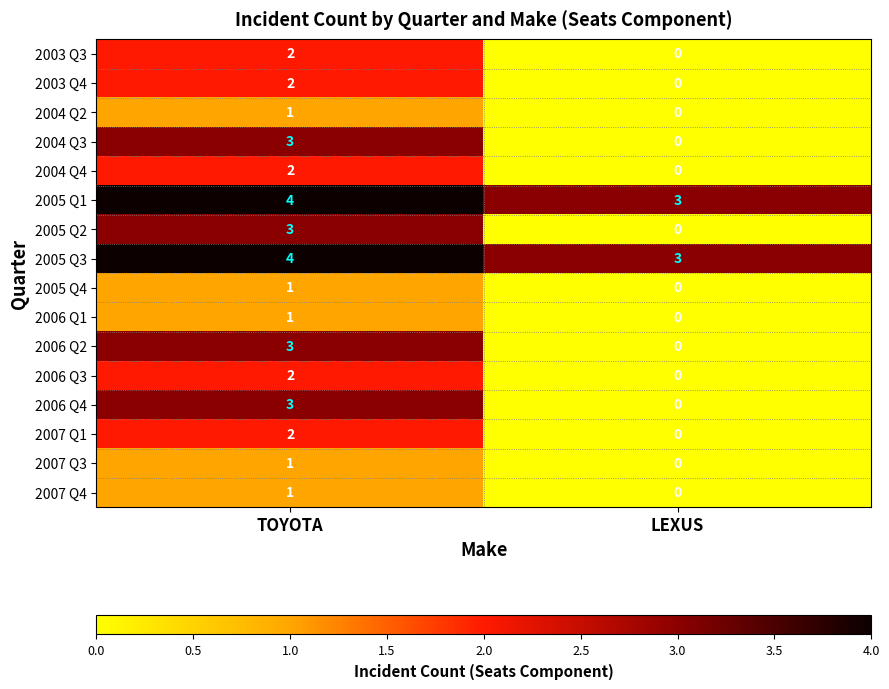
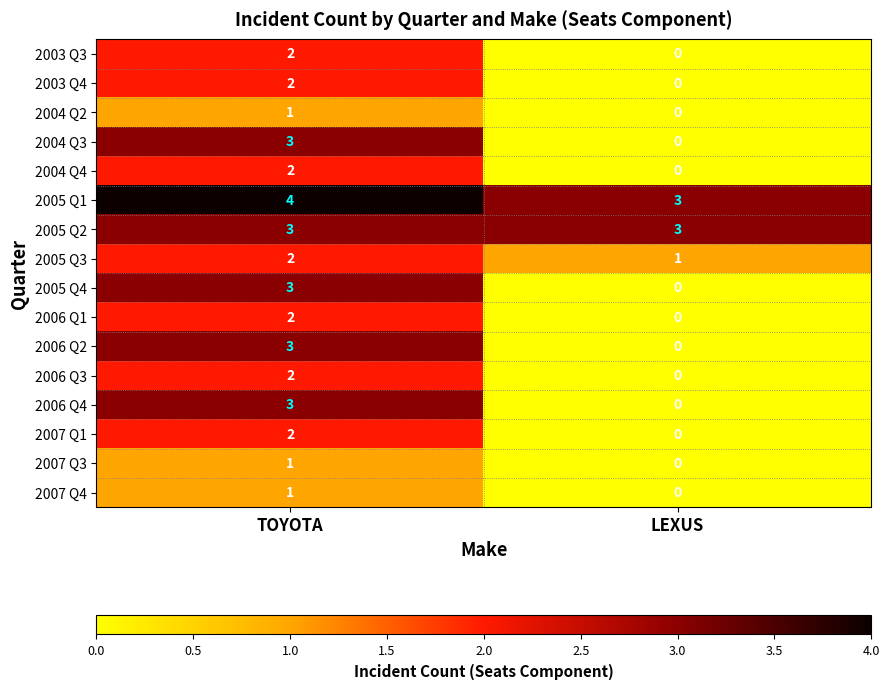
2005 Q2, LEXUS: 0 -> 3
2005 Q3, TOYOTA: 4 -> 2
2005 Q3, LEXUS: 3 -> 1
2005 Q4, TOYOTA: 1 -> 3
2006 Q1, TOYOTA: 1 -> 2
